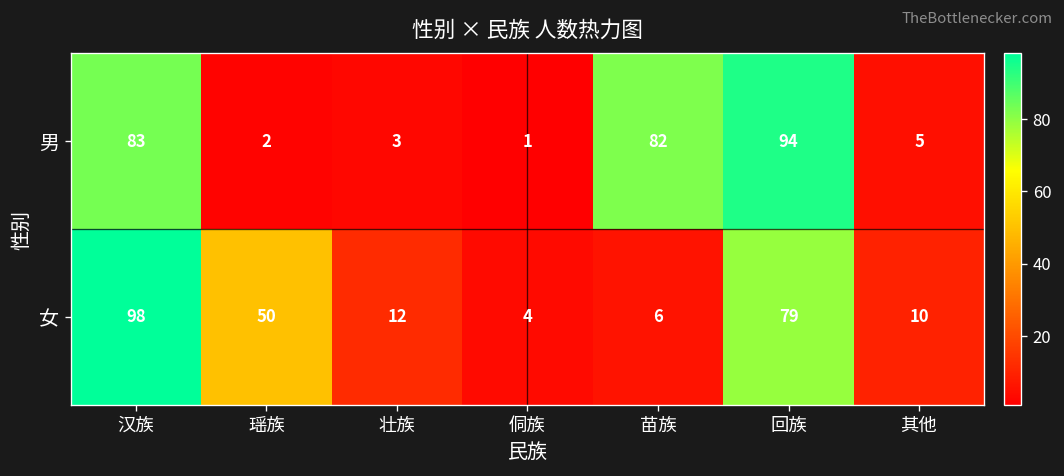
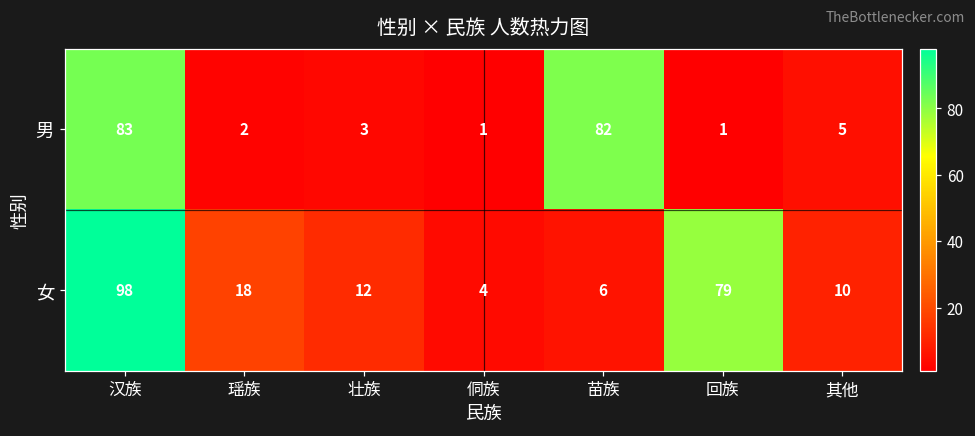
男, 回族: 94 -> 1
女, 瑶族: 50 -> 18
